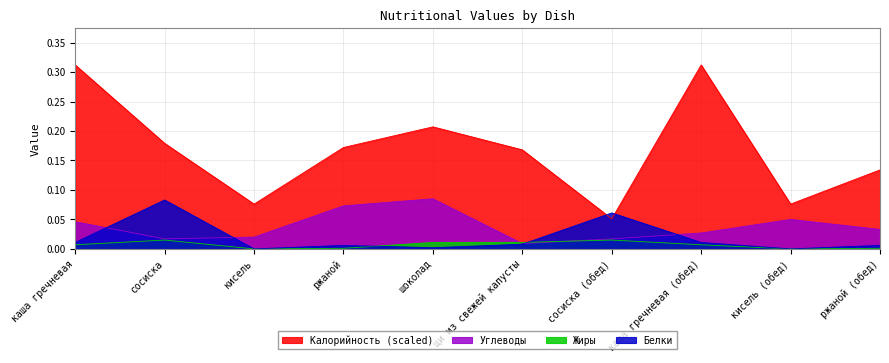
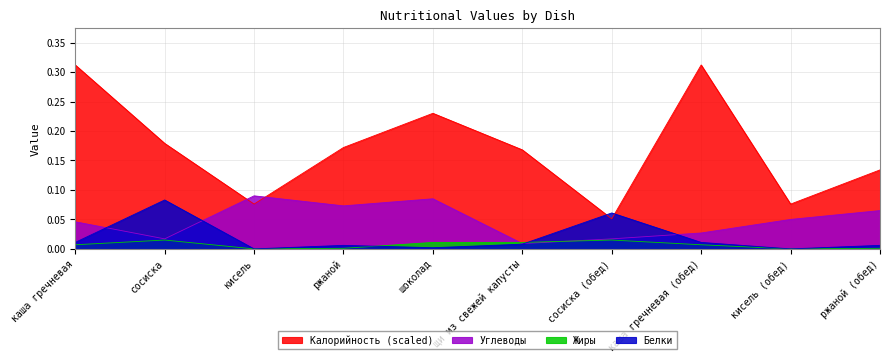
Углеводы, кисель: 0.02 -> 0.09
Калорийность (scaled), шоколад: 0.21 -> 0.23
Углеводы, ржаной (обед): 0.03 -> 0.07
